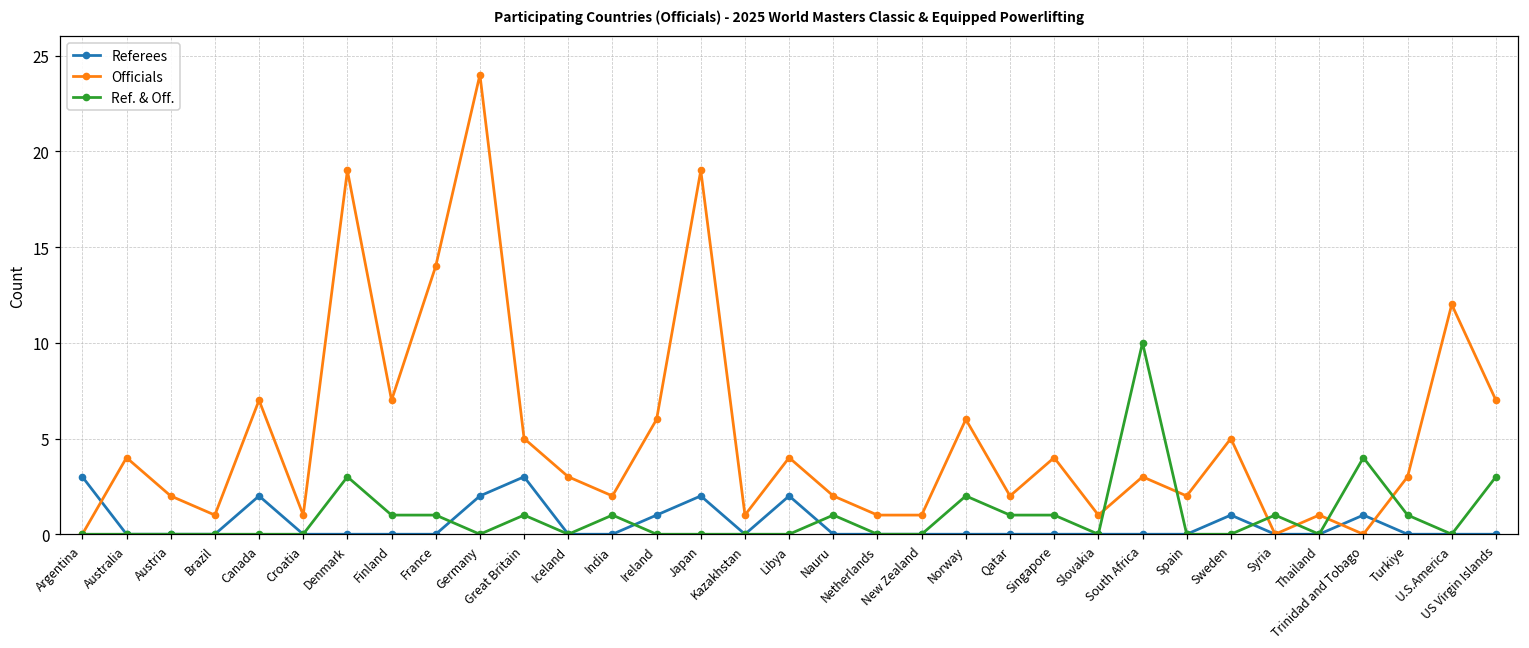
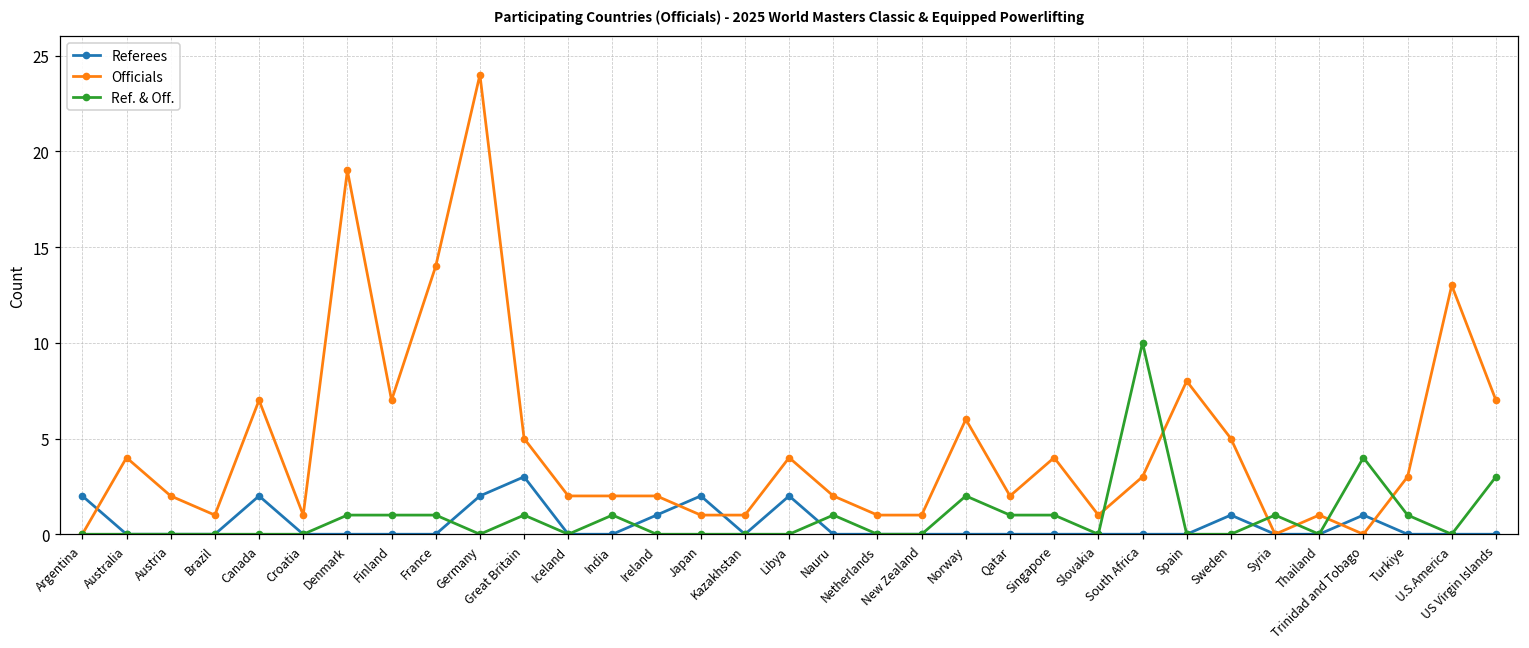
Referees, Argentina: 3 -> 2
Ref. & Off., Denmark: 3 -> 1
Officials, Iceland: 3 -> 2
Officials, Ireland: 6 -> 2
Officials, Japan: 19 -> 1
Officials, Spain: 2 -> 8
Officials, U.S.America: 12 -> 13
